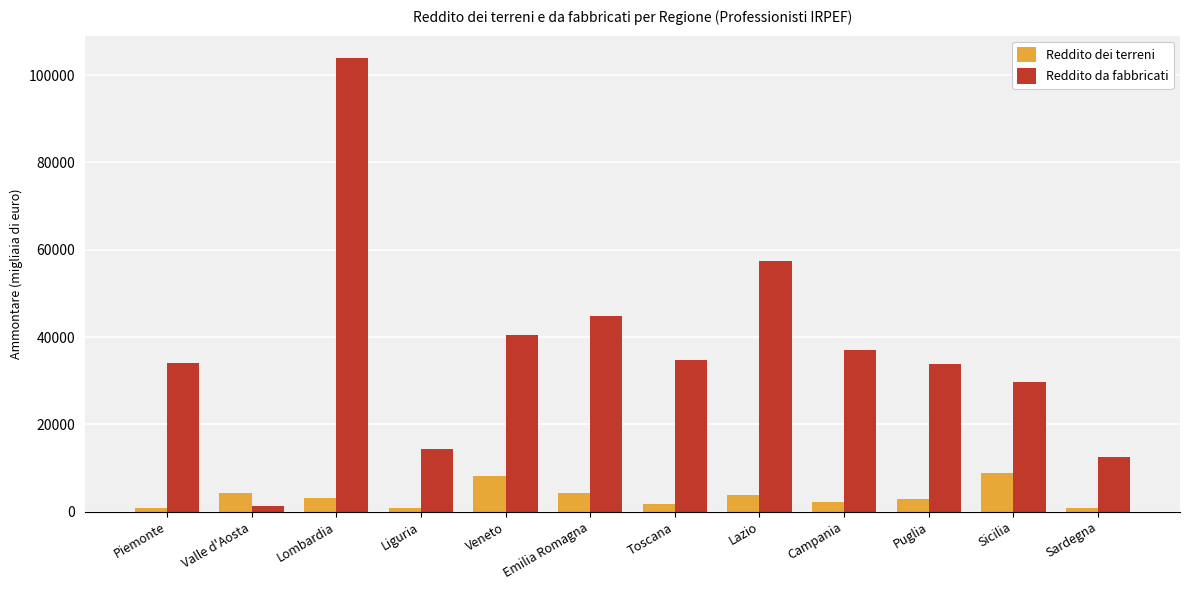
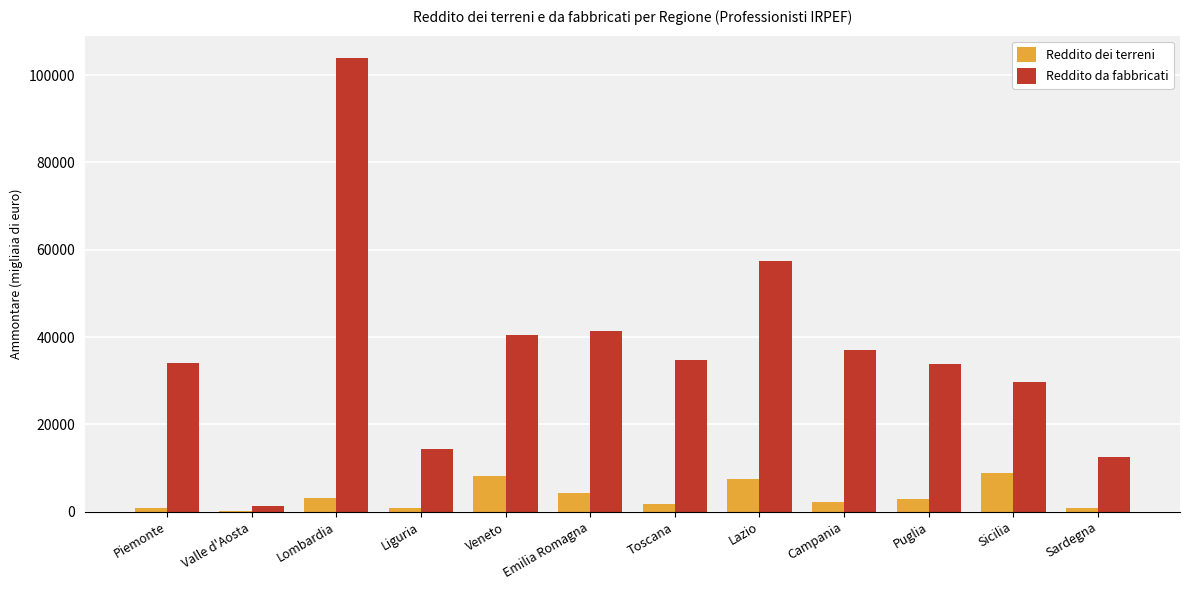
Reddito dei terreni, Valle d'Aosta: 4000 -> 0
Reddito da fabbricati, Emilia Romagna: 45000 -> 41000
Reddito dei terreni, Lazio: 4000 -> 7000
